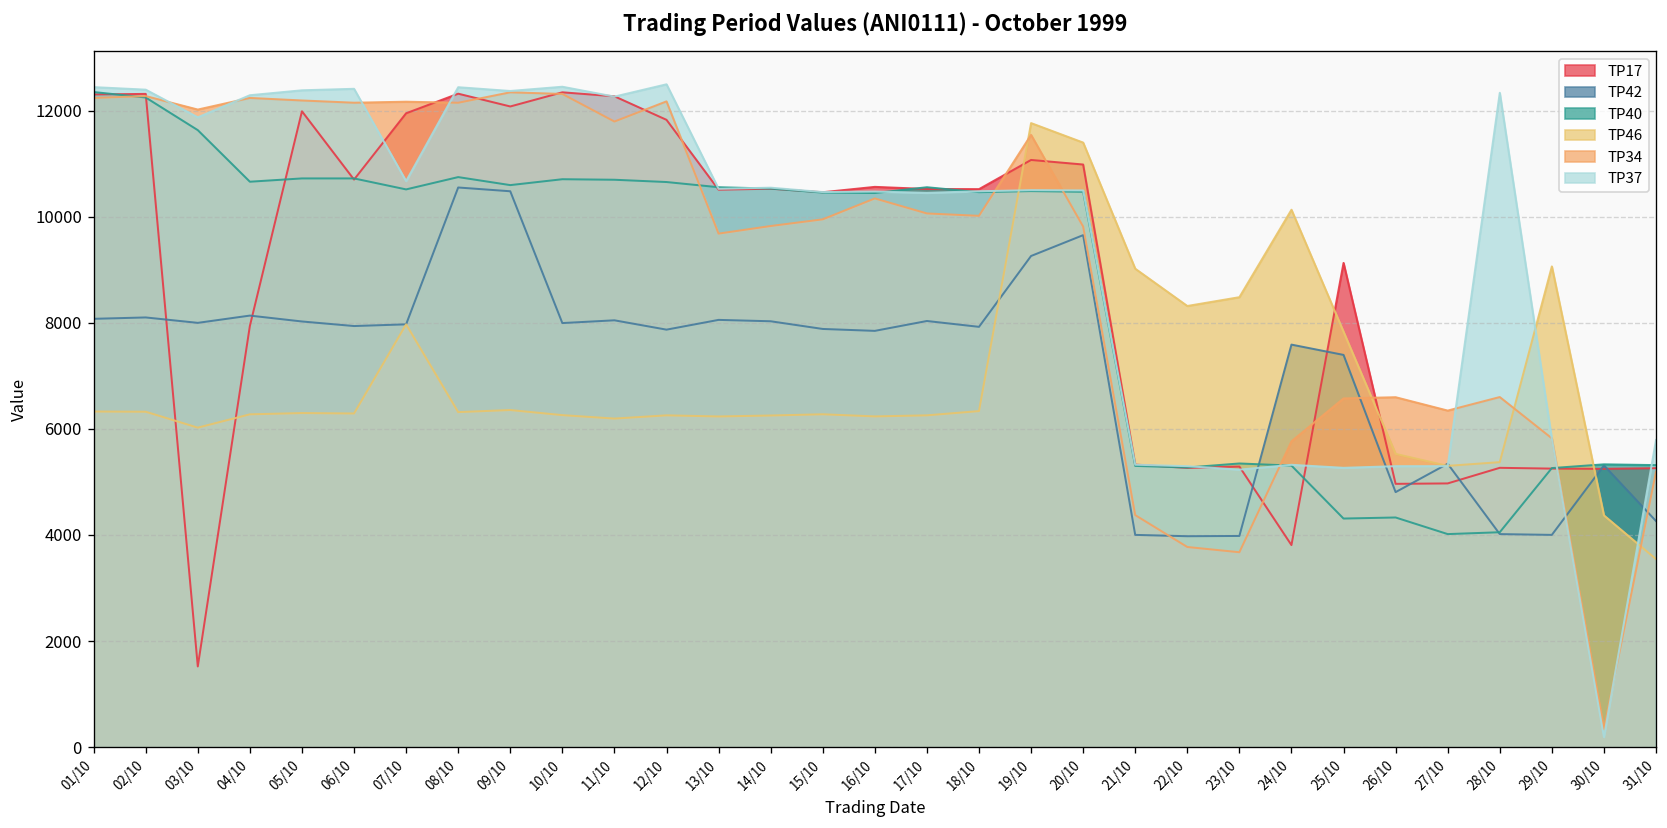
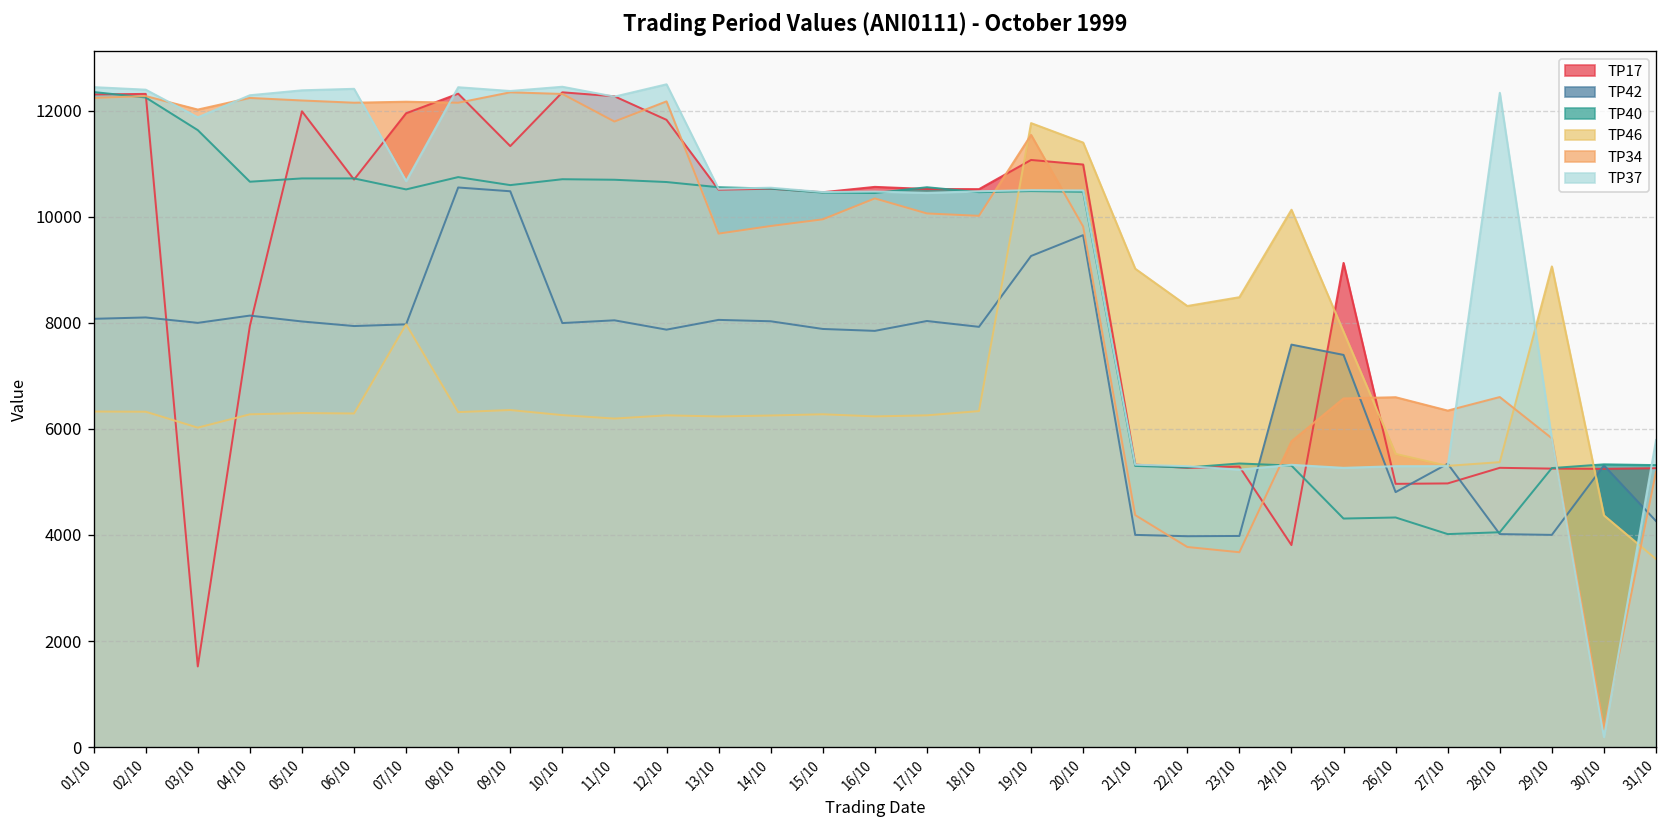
TP17, 09/10: 12100 -> 11300
